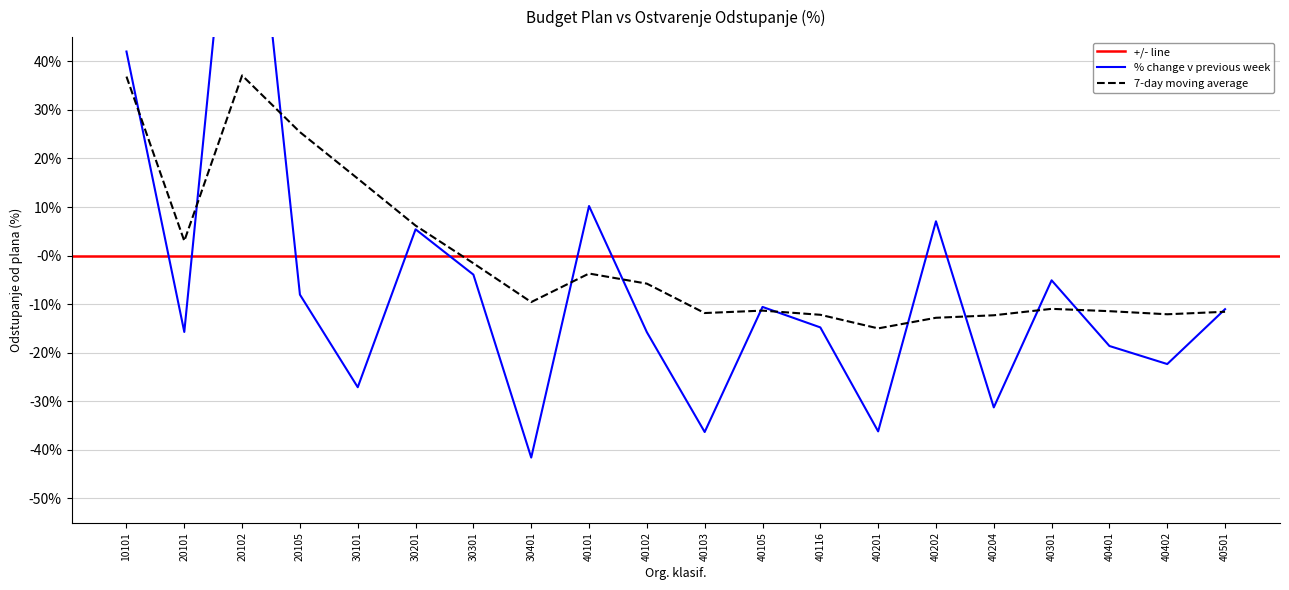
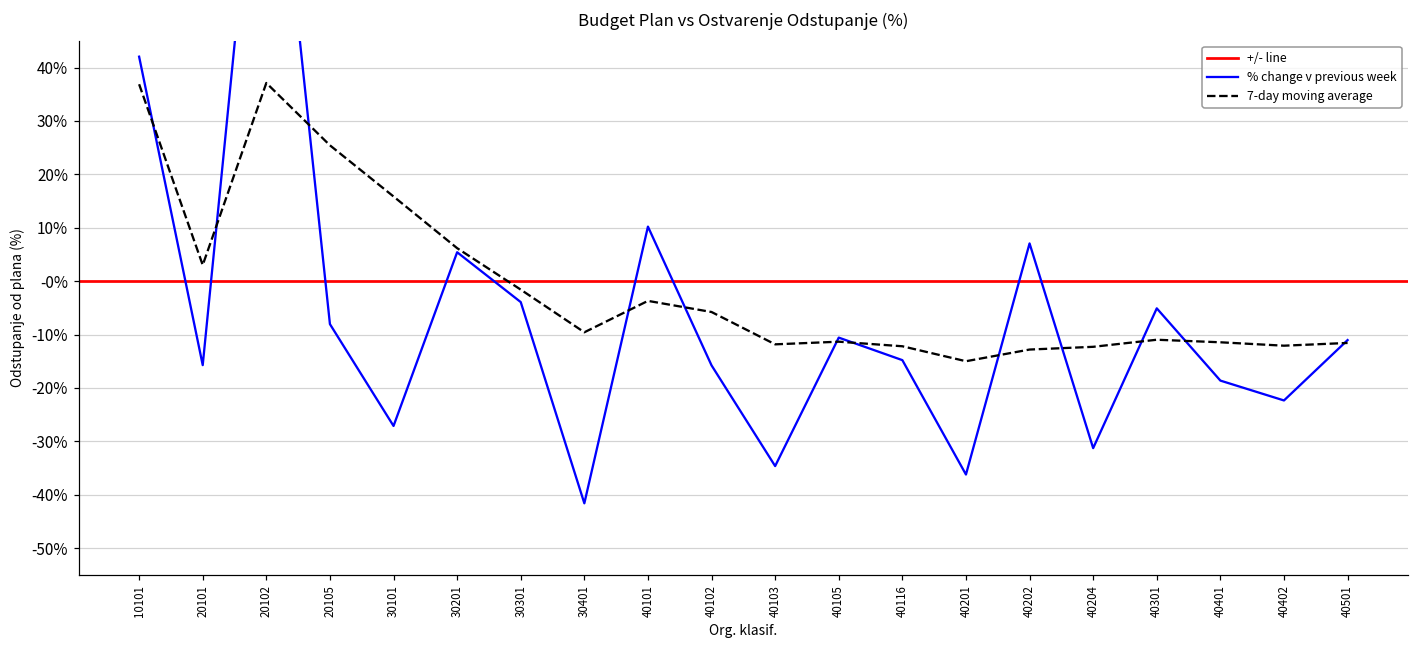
% change v previous week, 40103: -36% -> -35%
